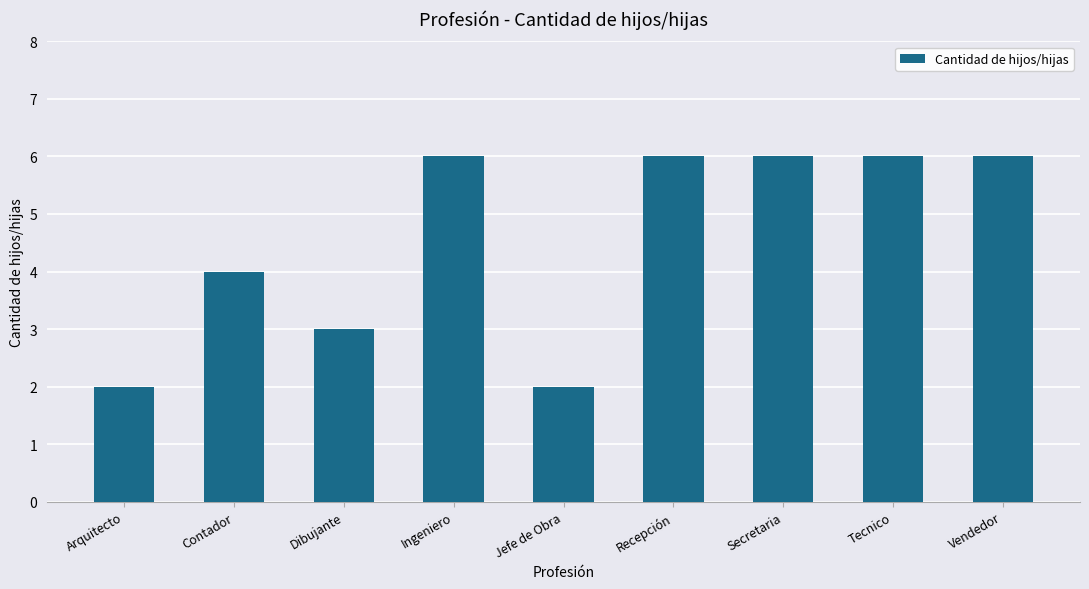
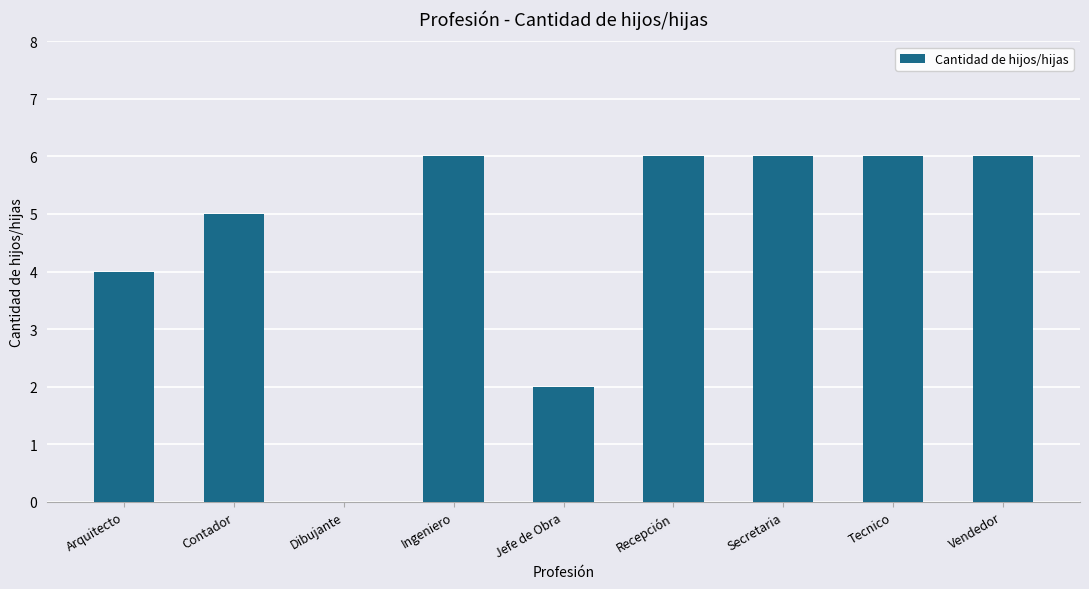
Arquitecto: 2 -> 4
Contador: 4 -> 5
Dibujante: 3 -> 0
